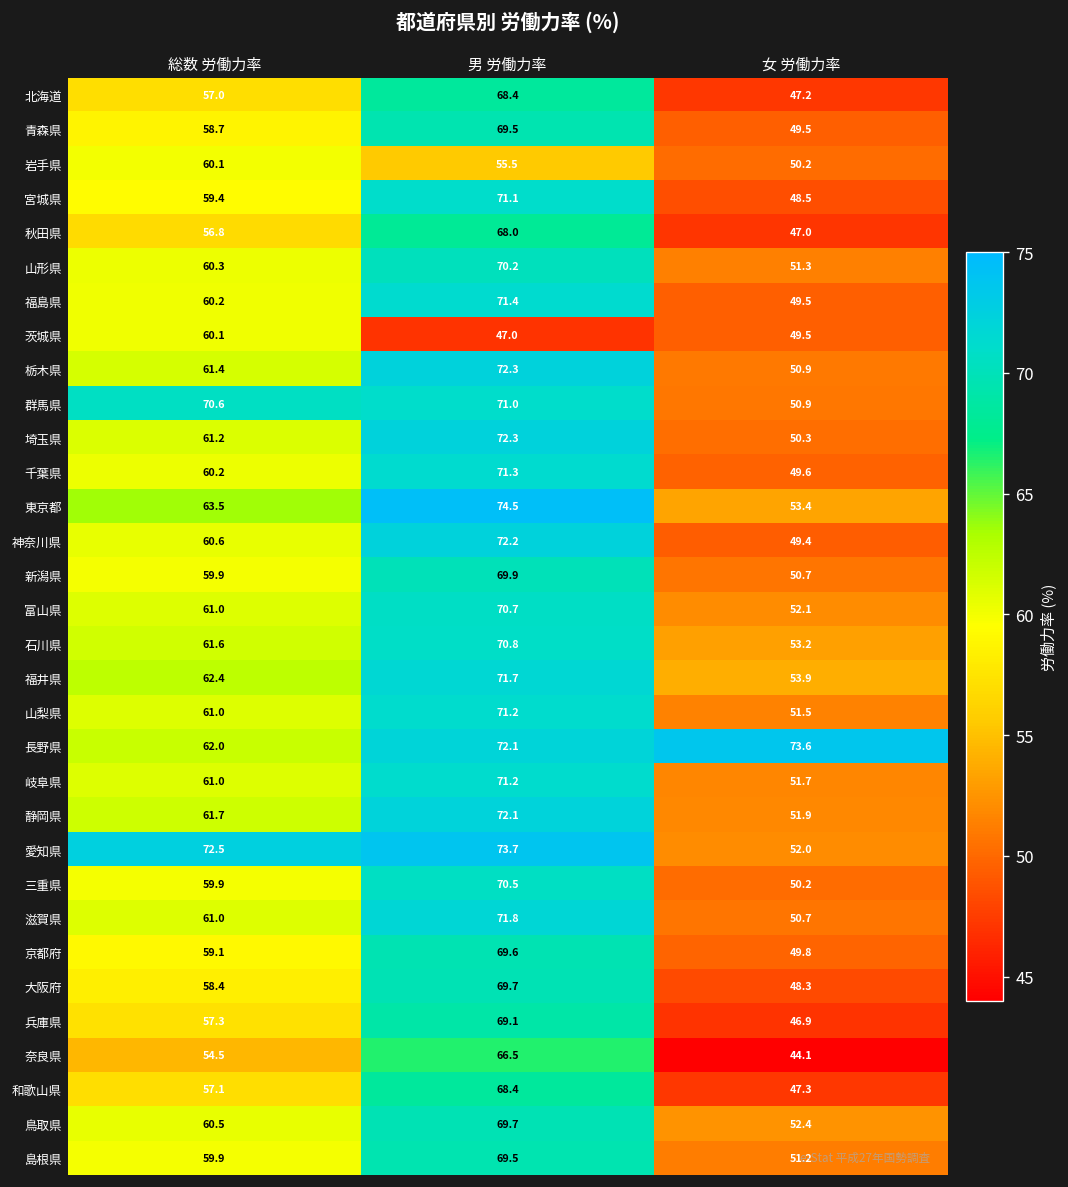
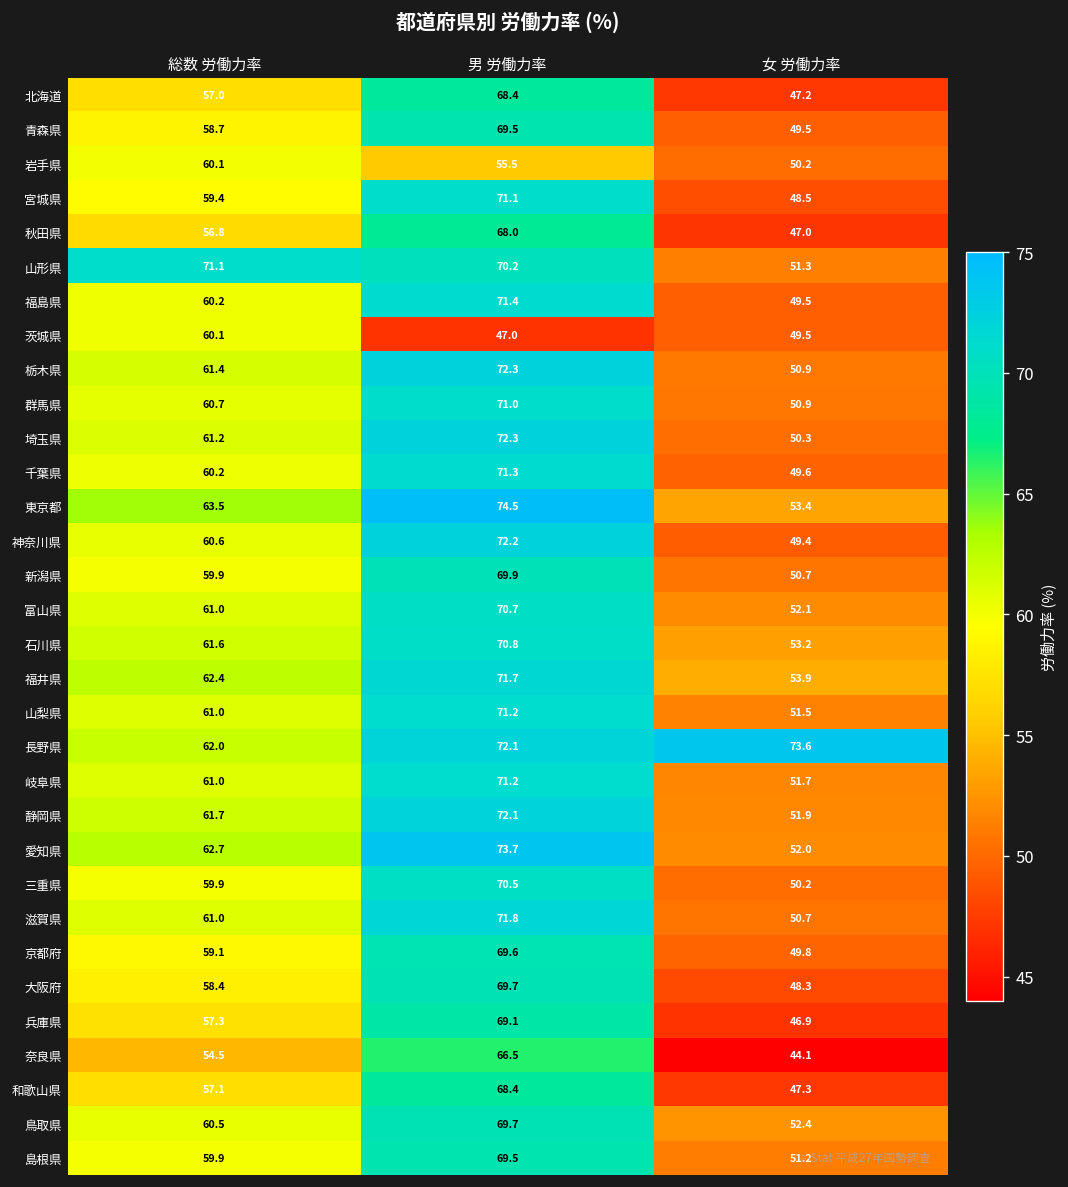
山形県, 総数 労働力率: 60.3 -> 71.1
群馬県, 総数 労働力率: 70.6 -> 60.7
愛知県, 総数 労働力率: 72.5 -> 62.7
